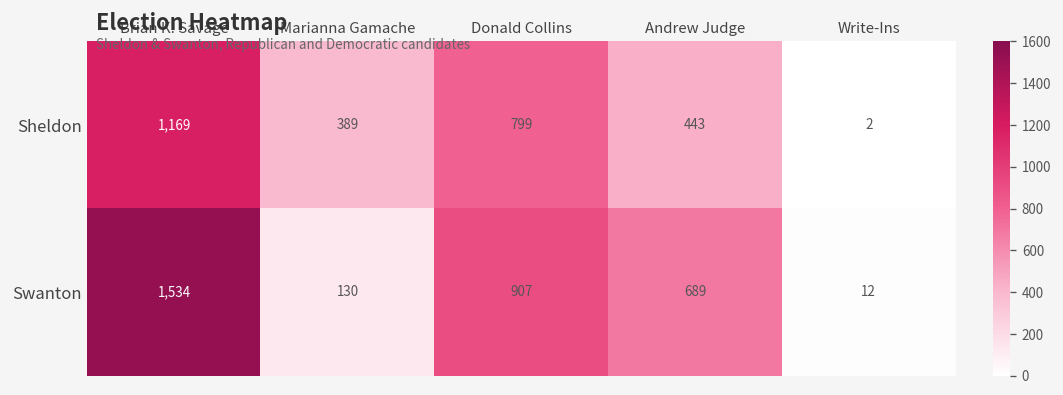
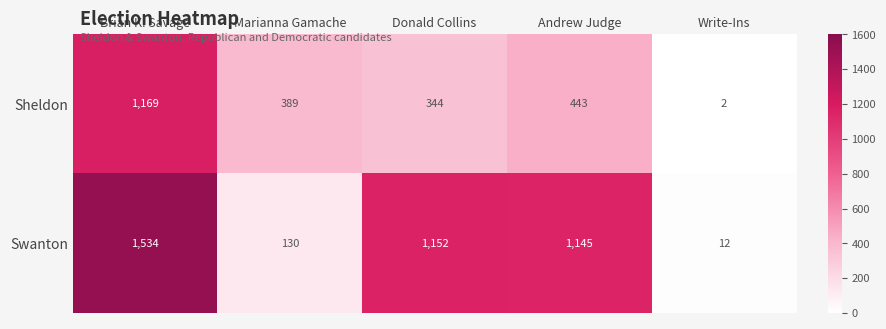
Sheldon, Donald Collins: 799 -> 344
Swanton, Donald Collins: 907 -> 1,152
Swanton, Andrew Judge: 689 -> 1,145
